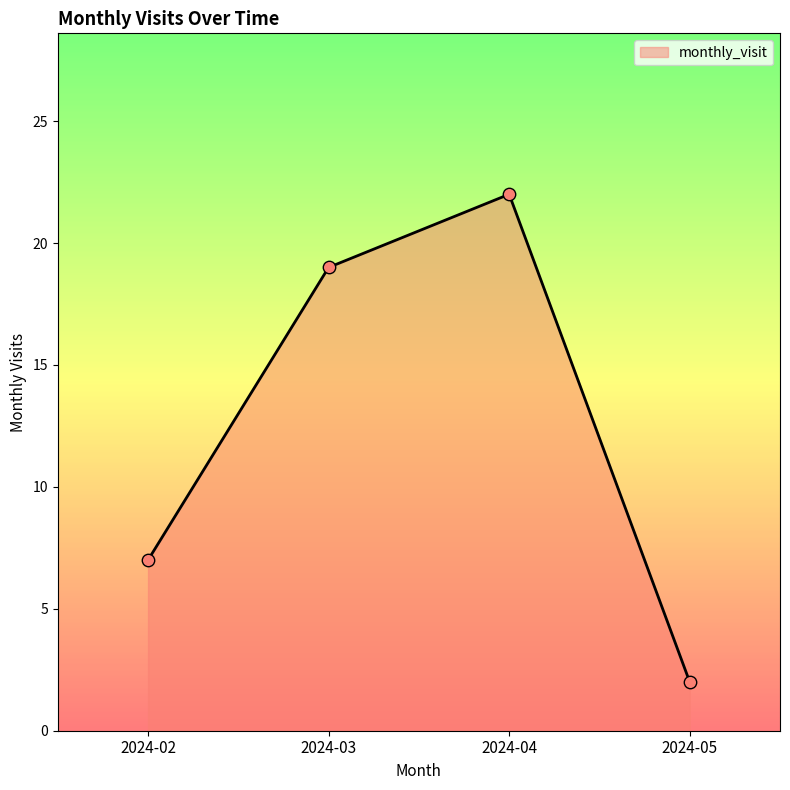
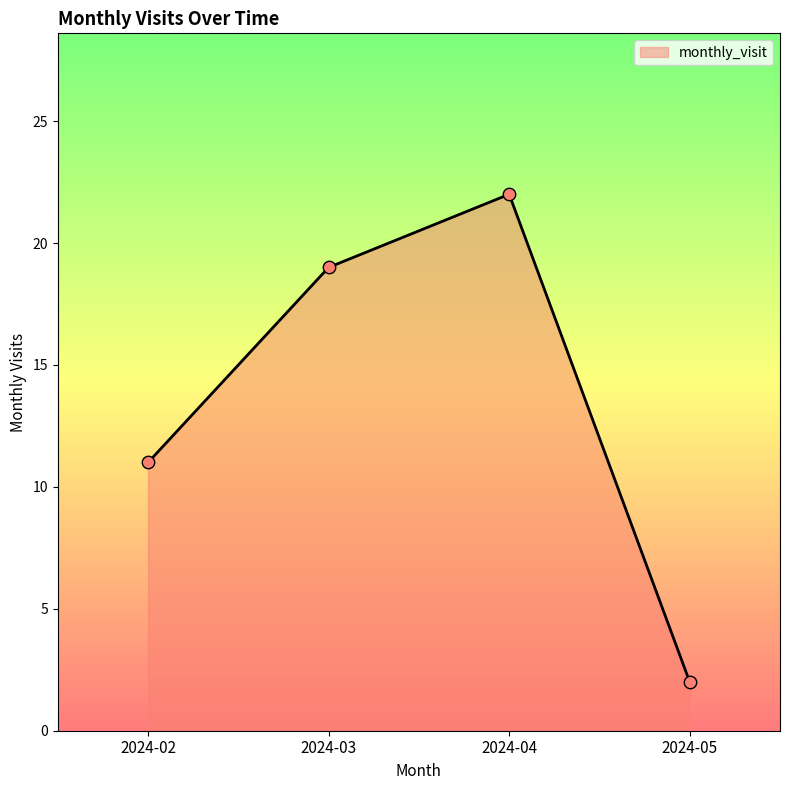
2024-02: 7 -> 11
